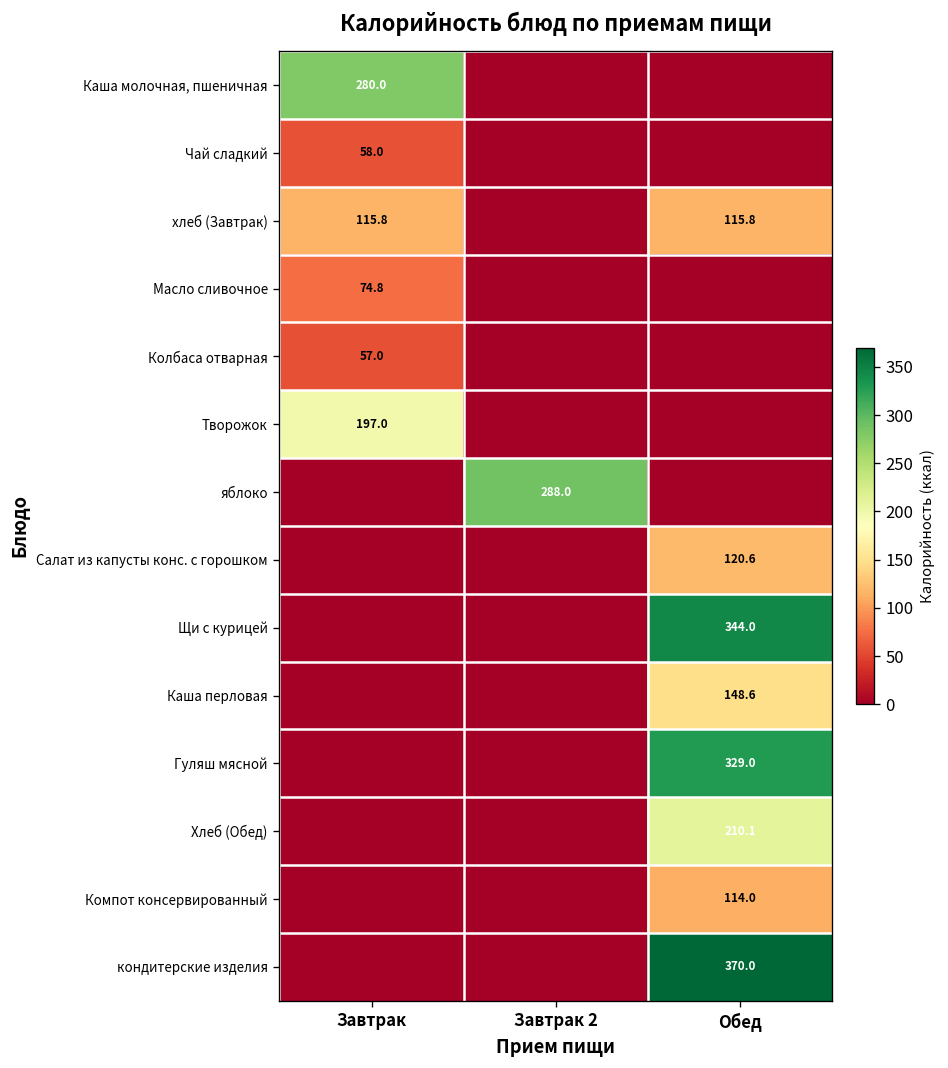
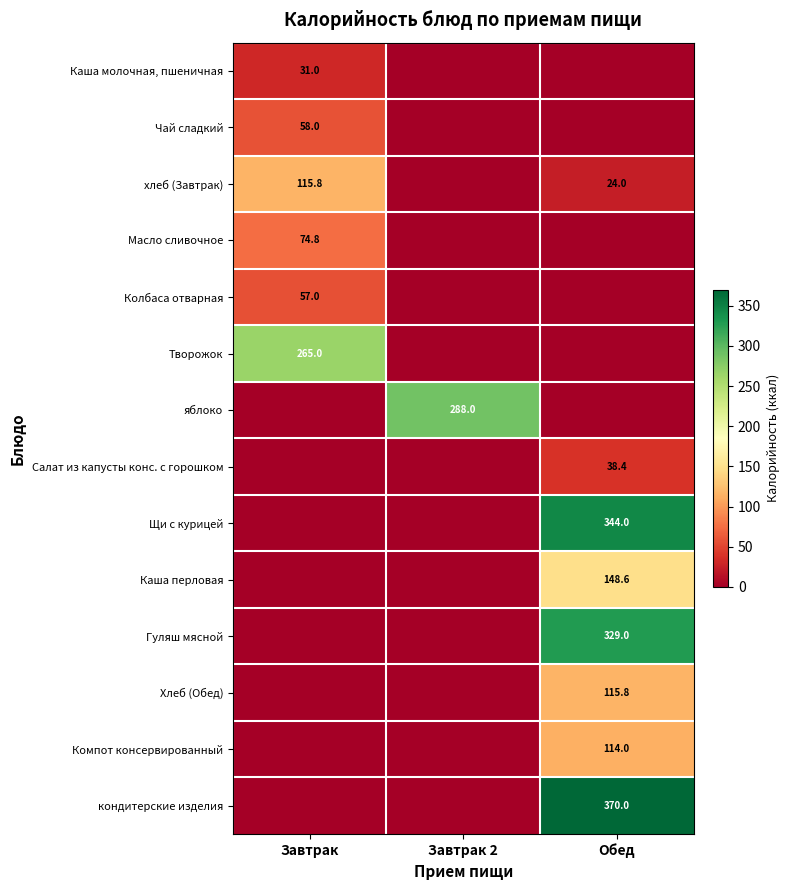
Каша молочная, пшеничная, Завтрак: 280.0 -> 31.0
хлеб (Завтрак), Обед: 115.8 -> 24.0
Творожок, Завтрак: 197.0 -> 265.0
Салат из капусты конс. с горошком, Обед: 120.6 -> 38.4
Хлеб (Обед), Обед: 210.1 -> 115.8
